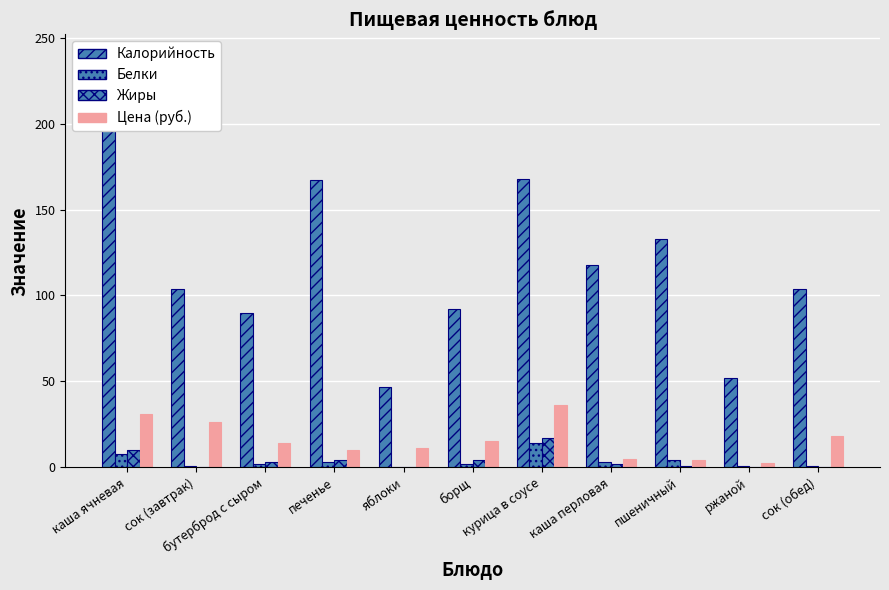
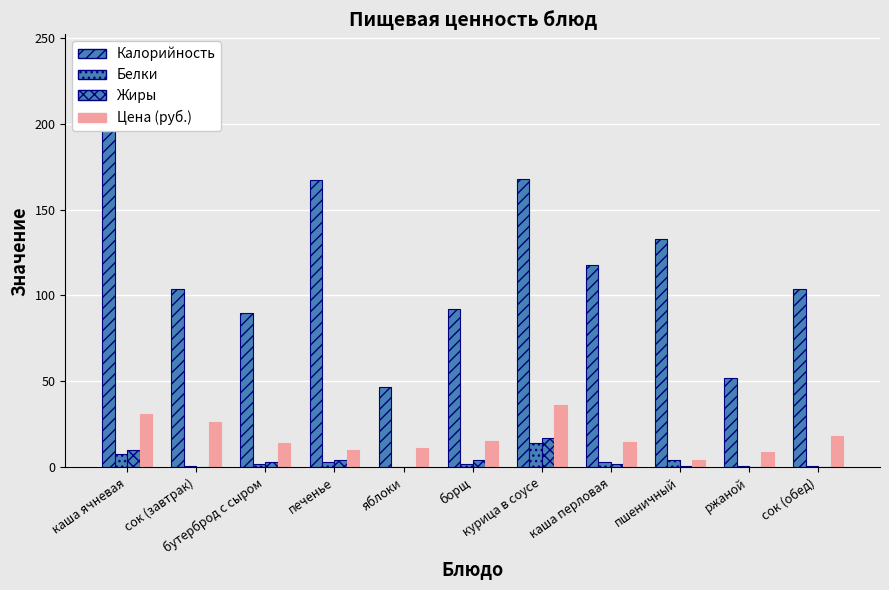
Цена (руб.), каша перловая: 5 -> 15
Цена (руб.), ржаной: 2 -> 9
